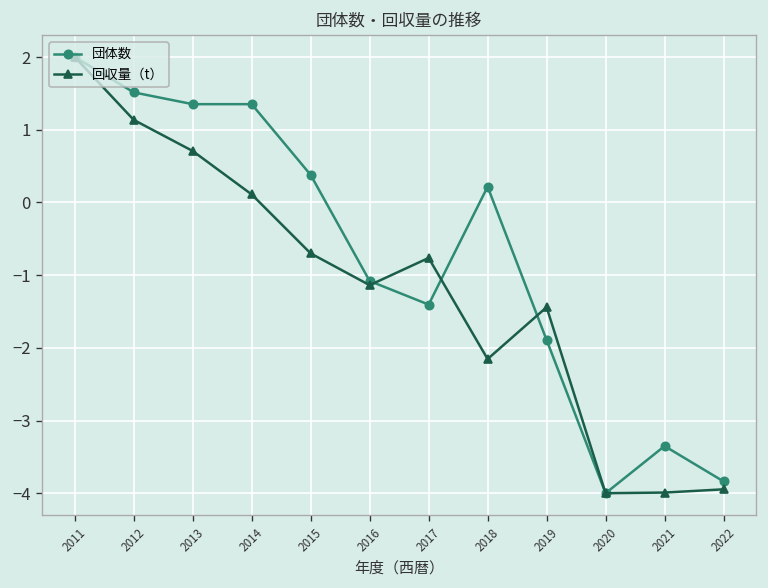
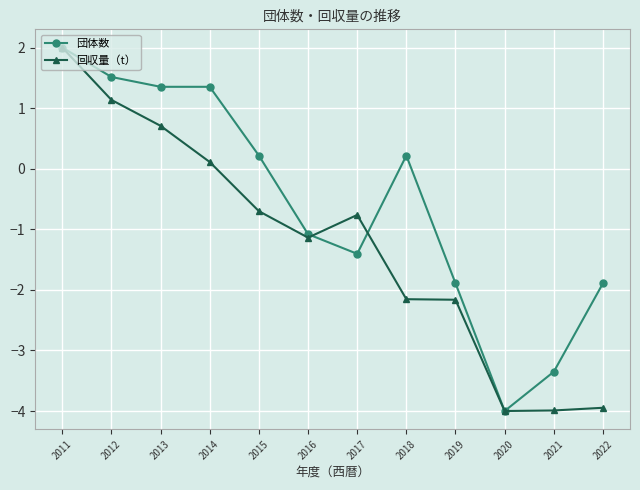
団体数, 2015: 0.4 -> 0.2
回収量（t）, 2019: -1.4 -> -2.2
団体数, 2022: -3.8 -> -1.9
